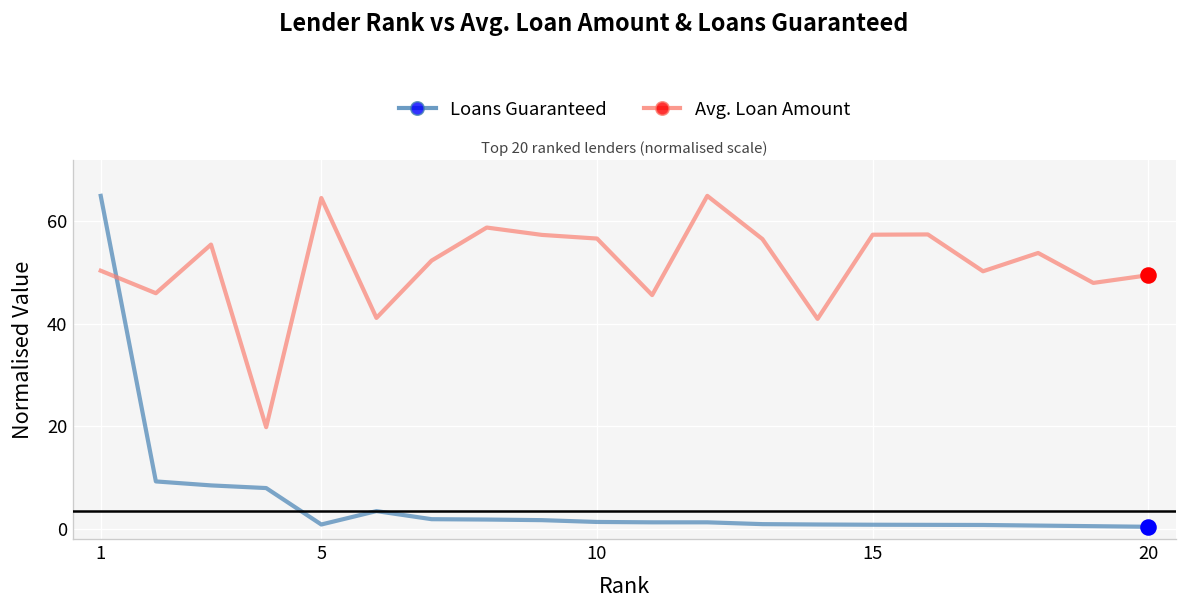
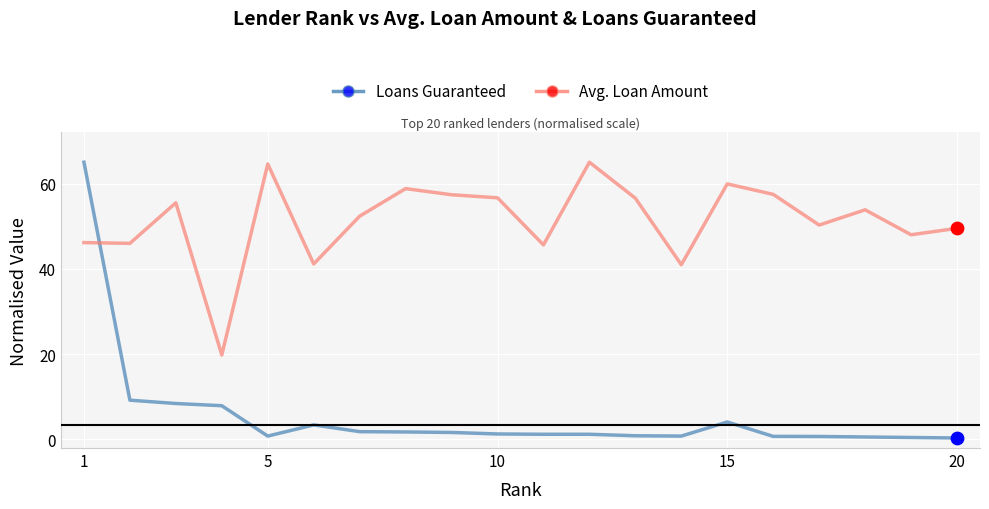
Avg. Loan Amount, 1: 50 -> 46
Loans Guaranteed, 15: 1 -> 4
Avg. Loan Amount, 15: 57 -> 60
